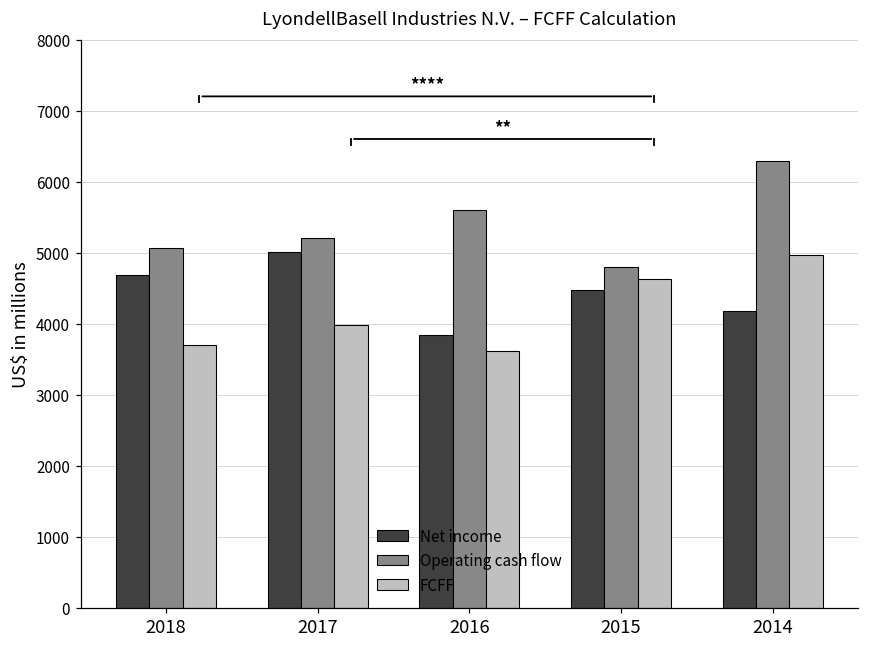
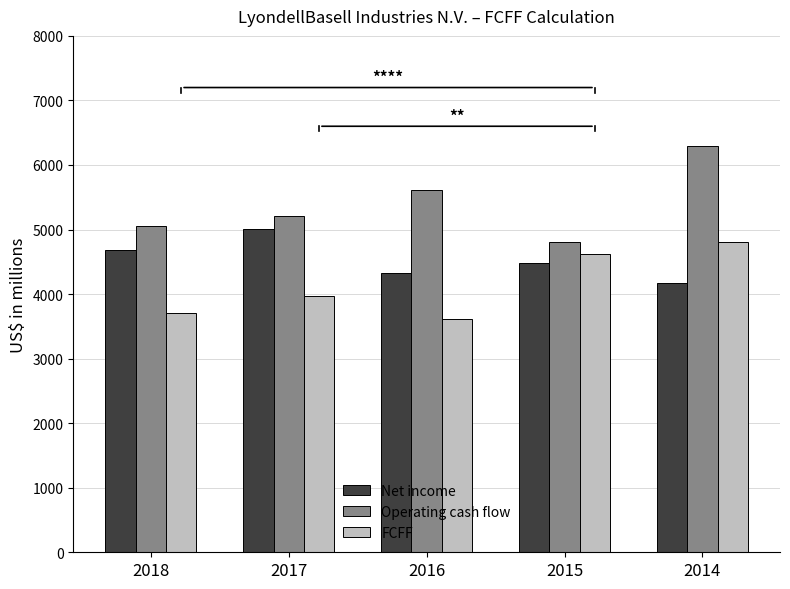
Net income, 2016: 3800 -> 4300
FCFF, 2014: 5000 -> 4800
